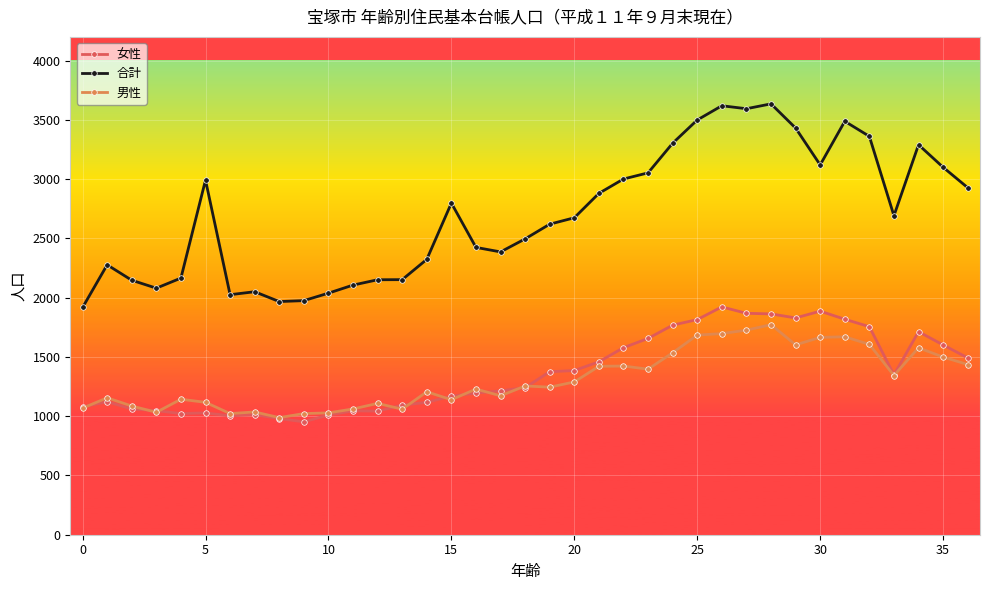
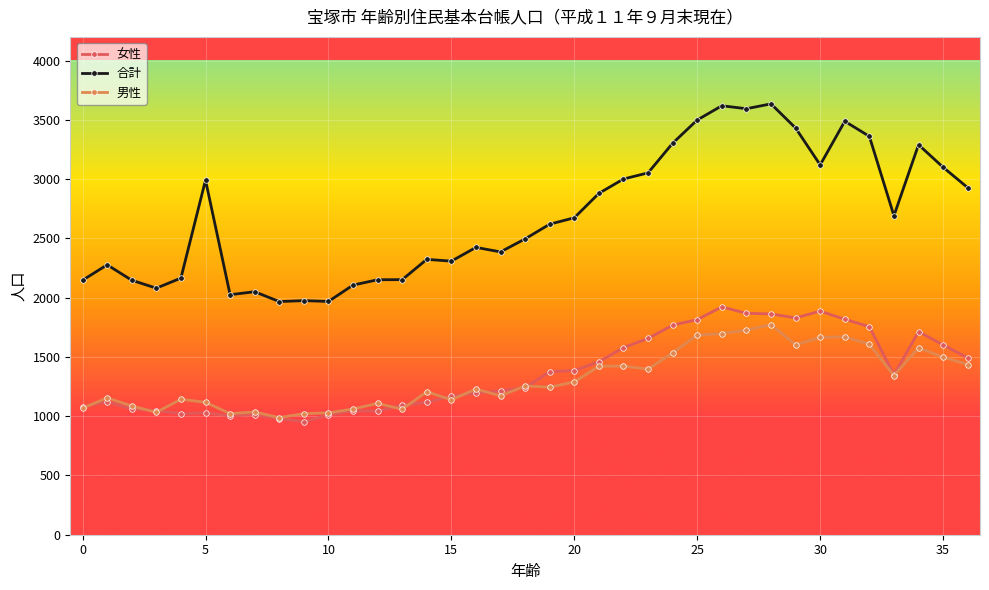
合計, 0: 1920 -> 2150
合計, 10: 2040 -> 1970
合計, 15: 2800 -> 2310
